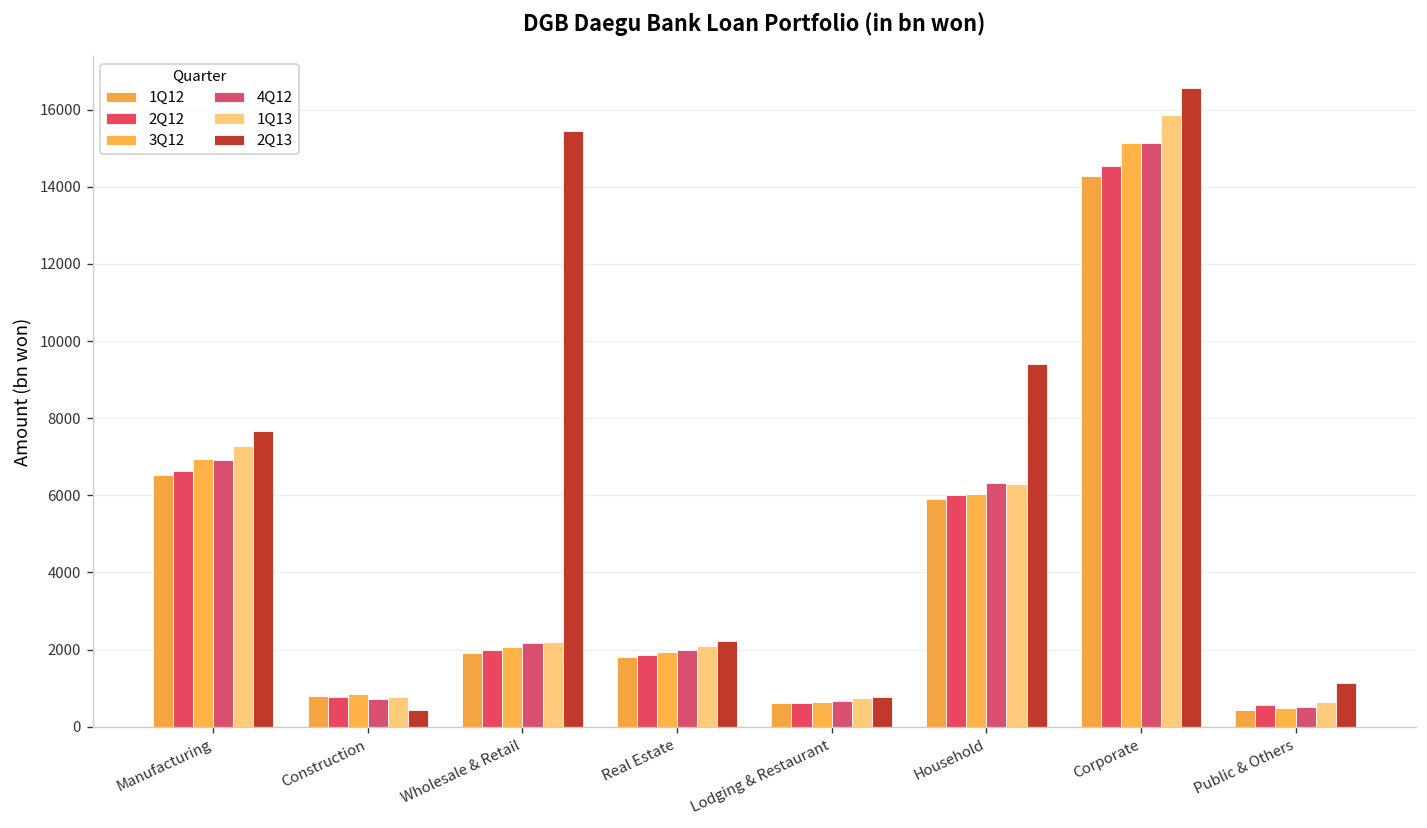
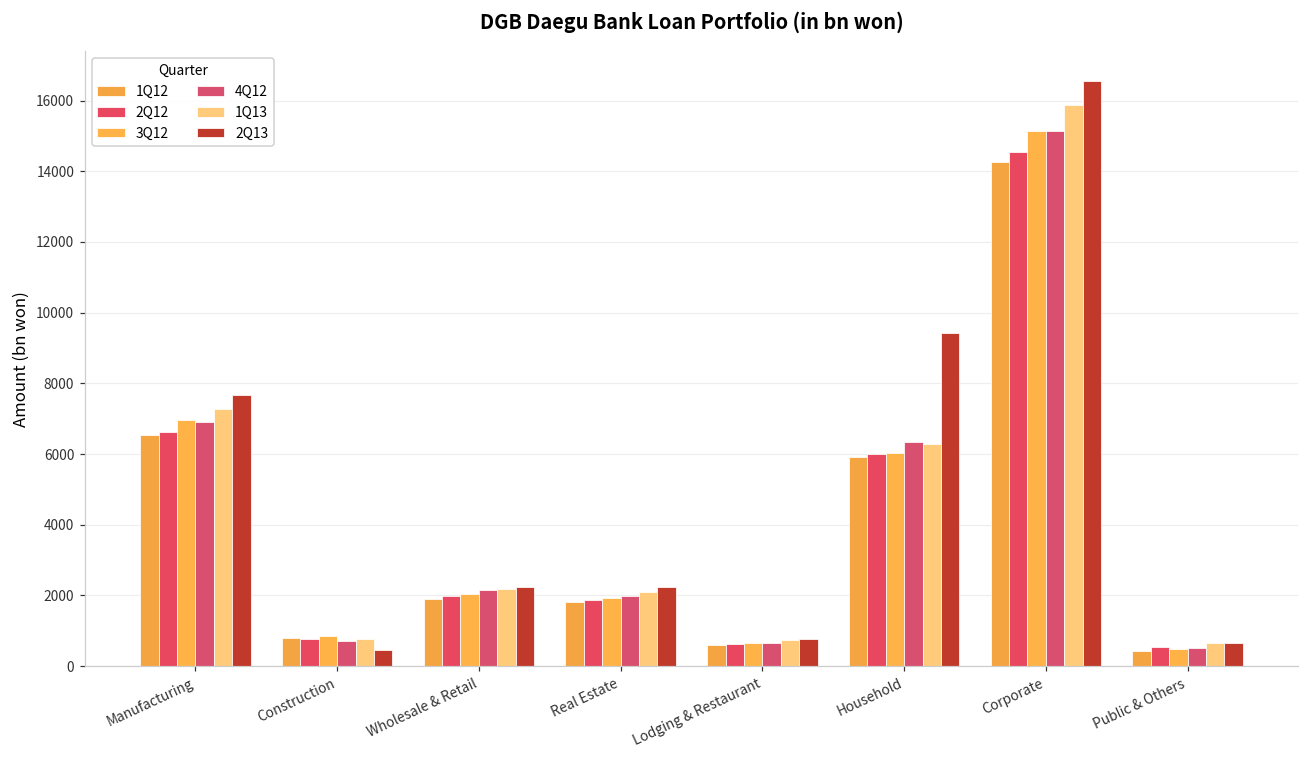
2Q13, Wholesale & Retail: 15400 -> 2200
2Q13, Public & Others: 1100 -> 600
